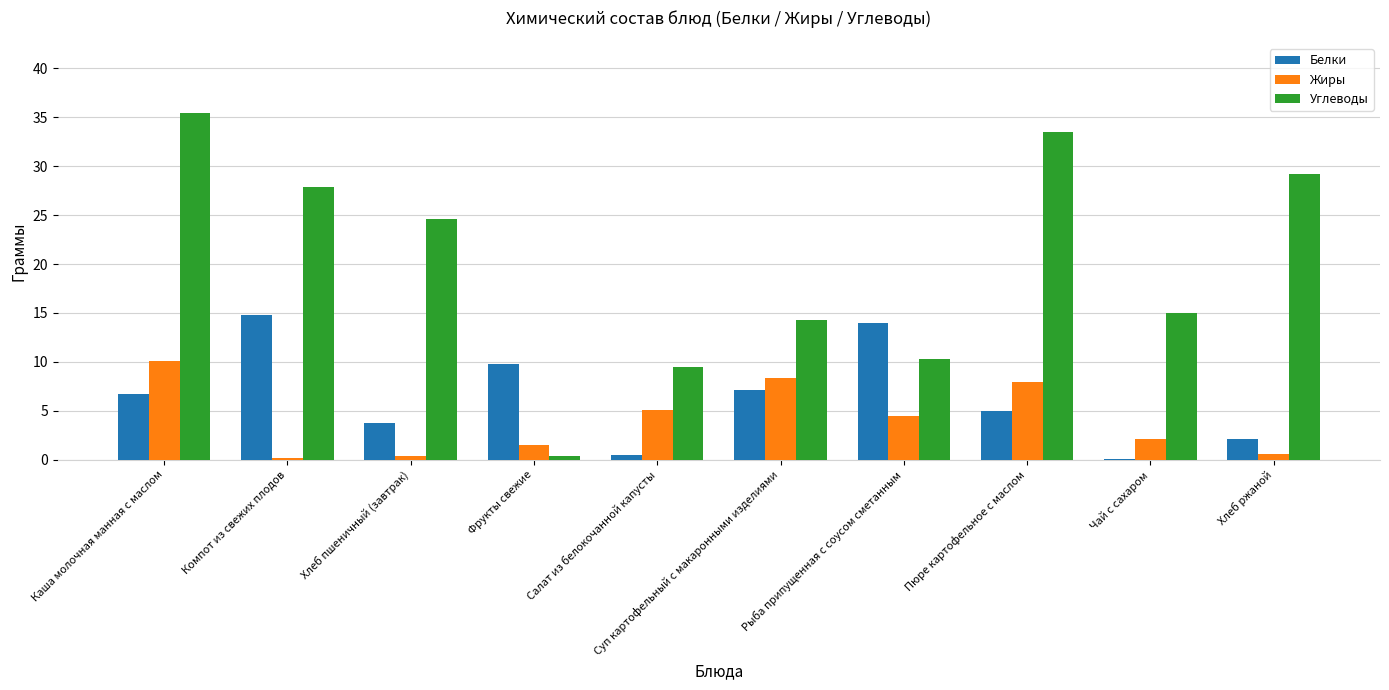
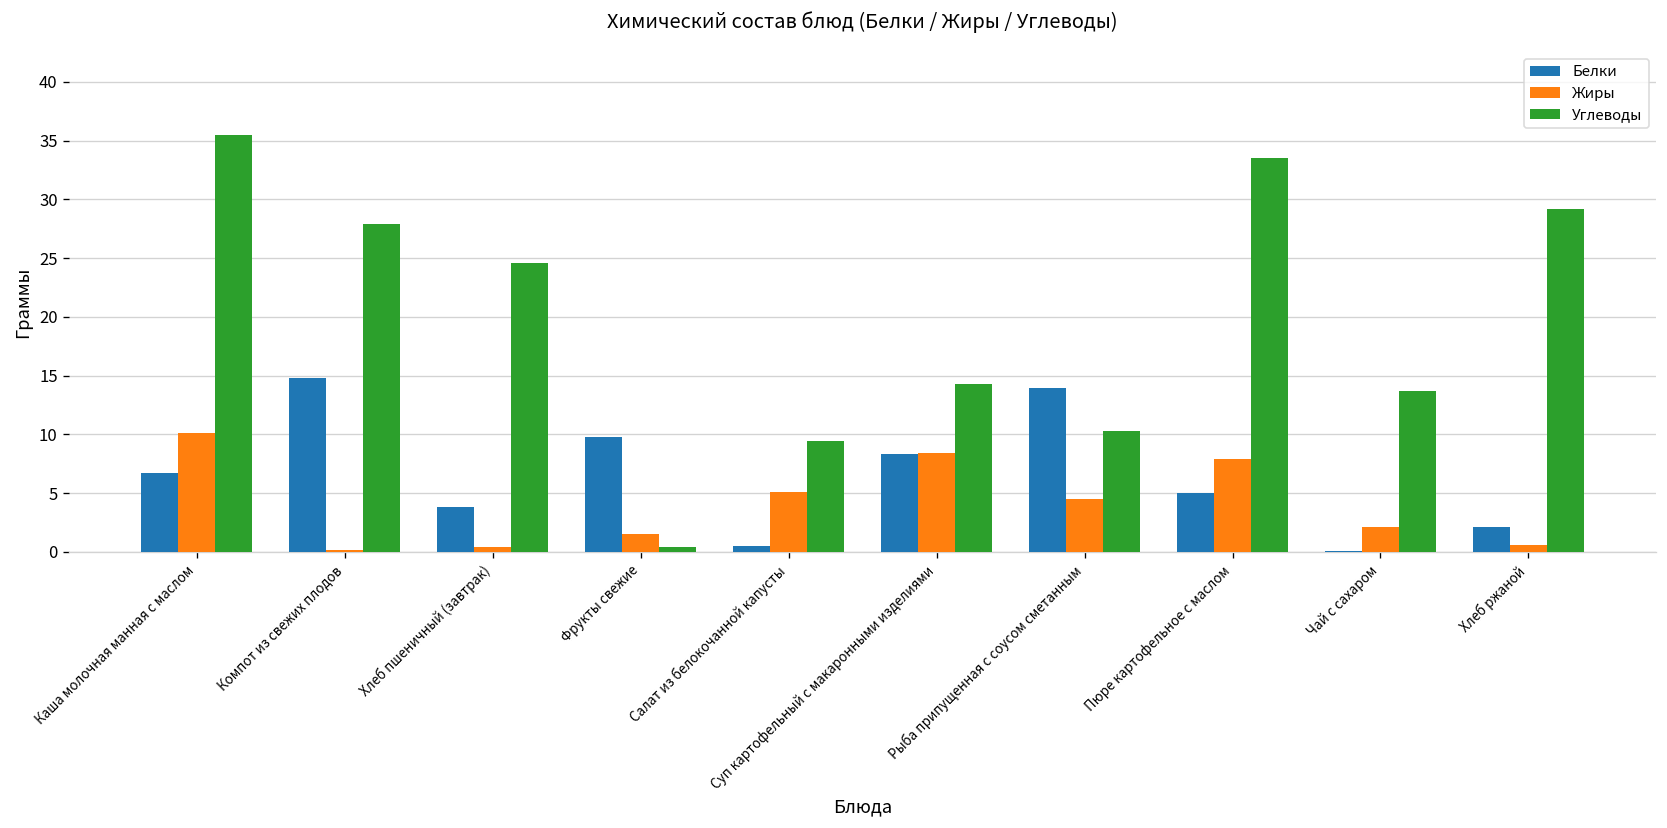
Белки, Суп картофельный с макаронными изделиями: 7 -> 8
Углеводы, Чай с сахаром: 15 -> 14
